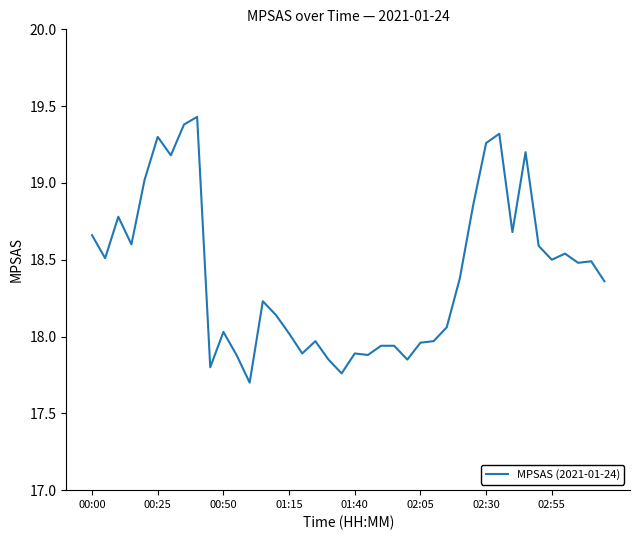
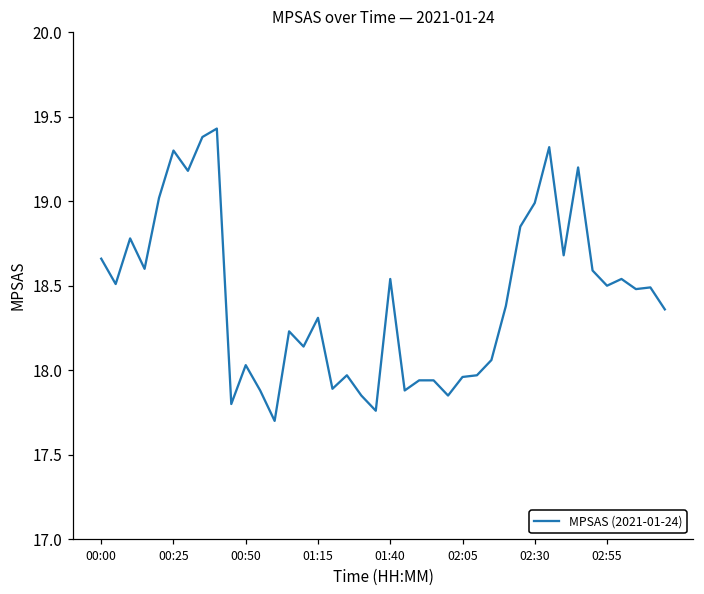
01:15: 18.02 -> 18.31
01:40: 17.89 -> 18.54
02:30: 19.26 -> 18.99
